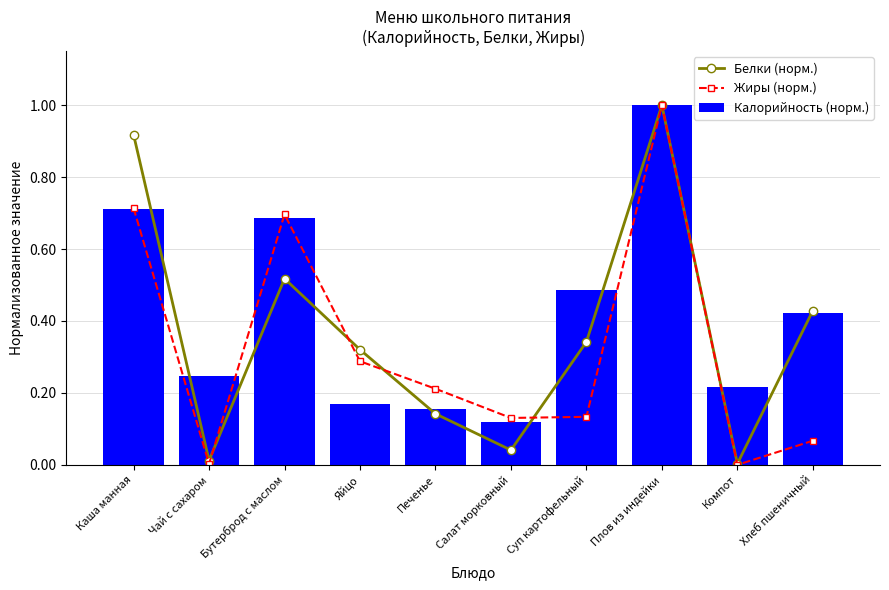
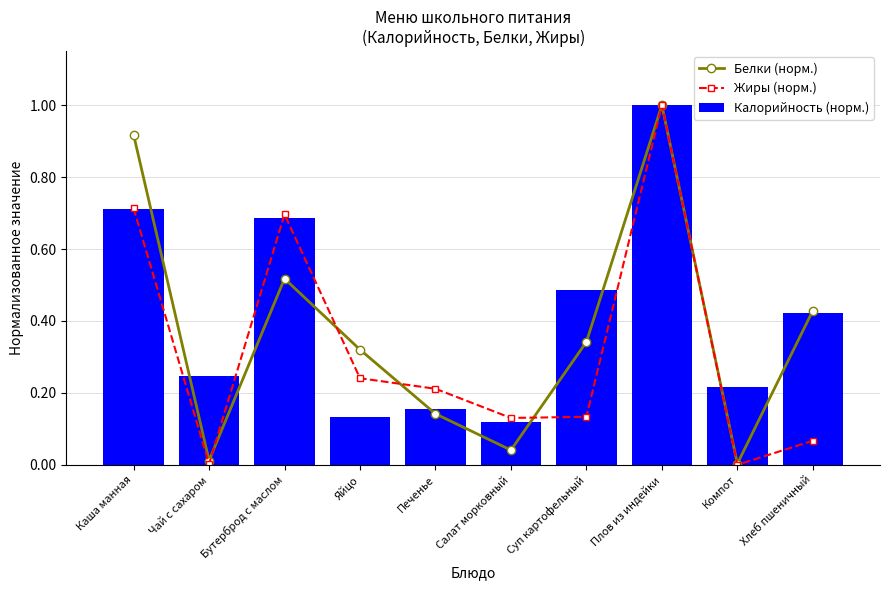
Калорийность (норм.), Яйцо: 0.17 -> 0.13
Жиры (норм.), Яйцо: 0.29 -> 0.24
